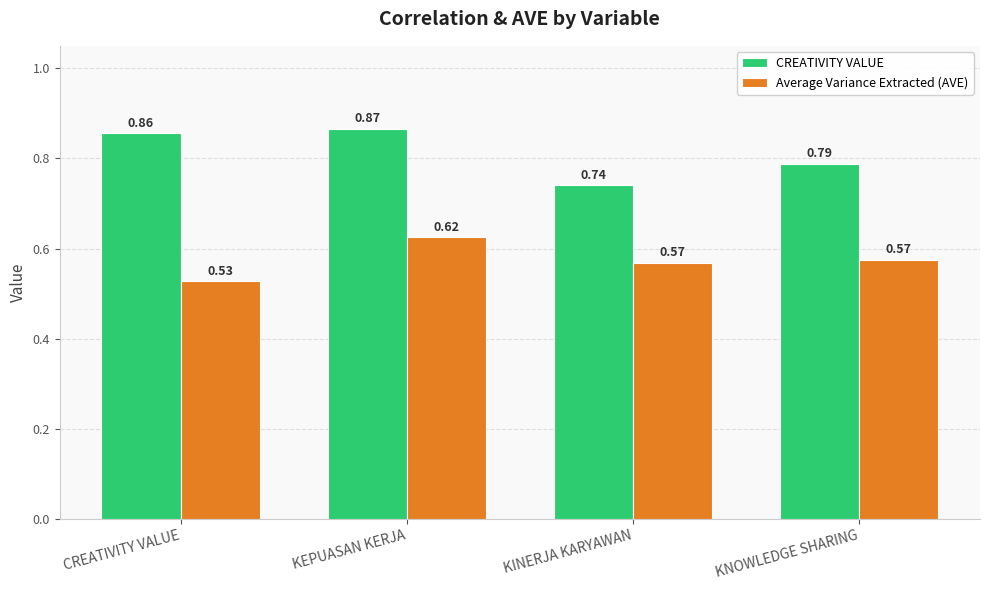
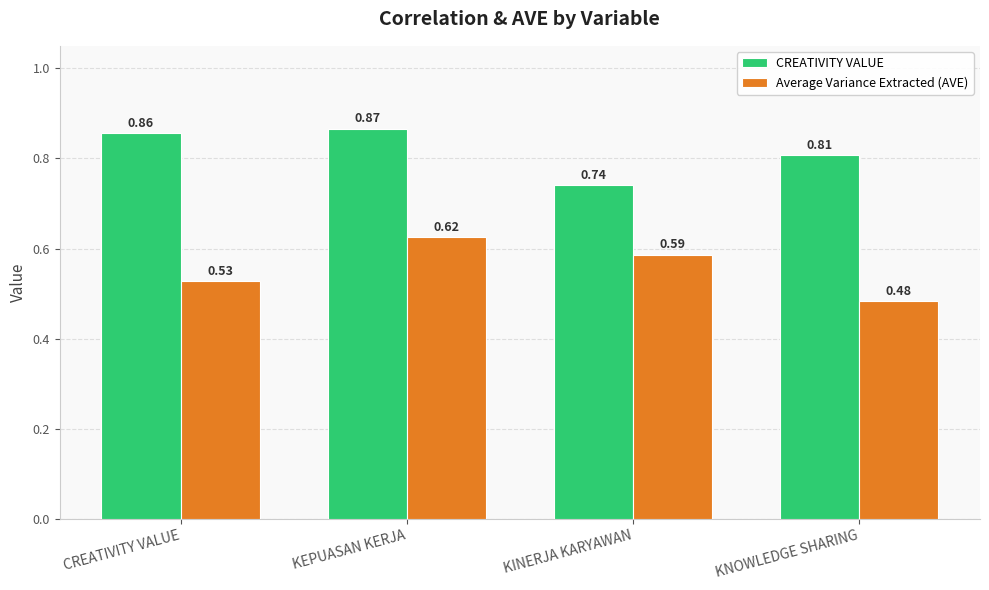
Average Variance Extracted (AVE), KINERJA KARYAWAN: 0.57 -> 0.59
CREATIVITY VALUE, KNOWLEDGE SHARING: 0.79 -> 0.81
Average Variance Extracted (AVE), KNOWLEDGE SHARING: 0.57 -> 0.48
